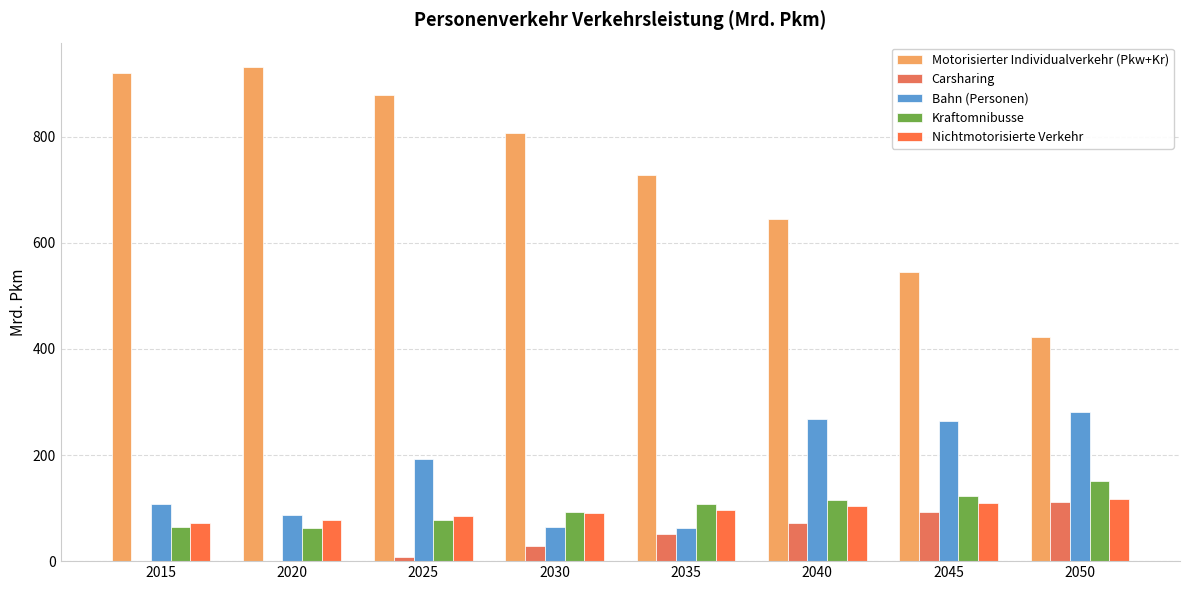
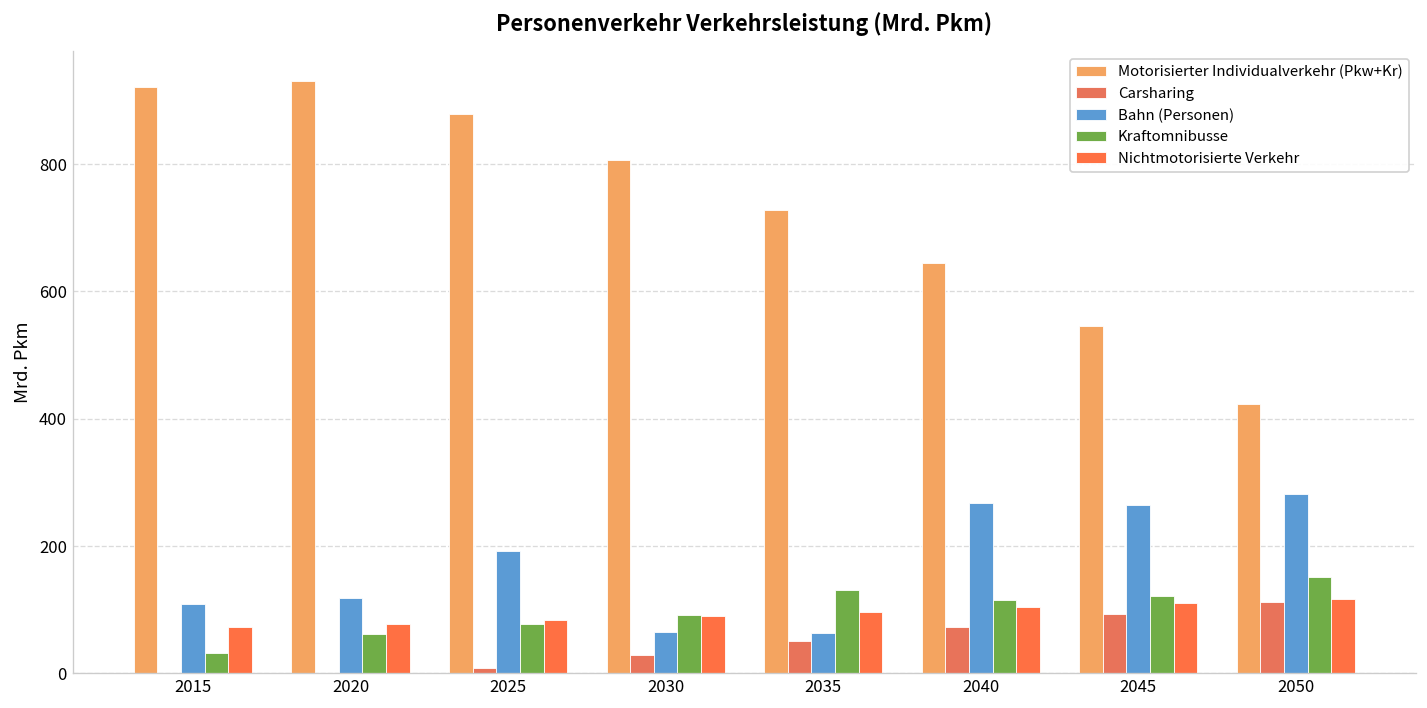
Kraftomnibusse, 2015: 70 -> 30
Bahn (Personen), 2020: 90 -> 120
Kraftomnibusse, 2035: 110 -> 130
